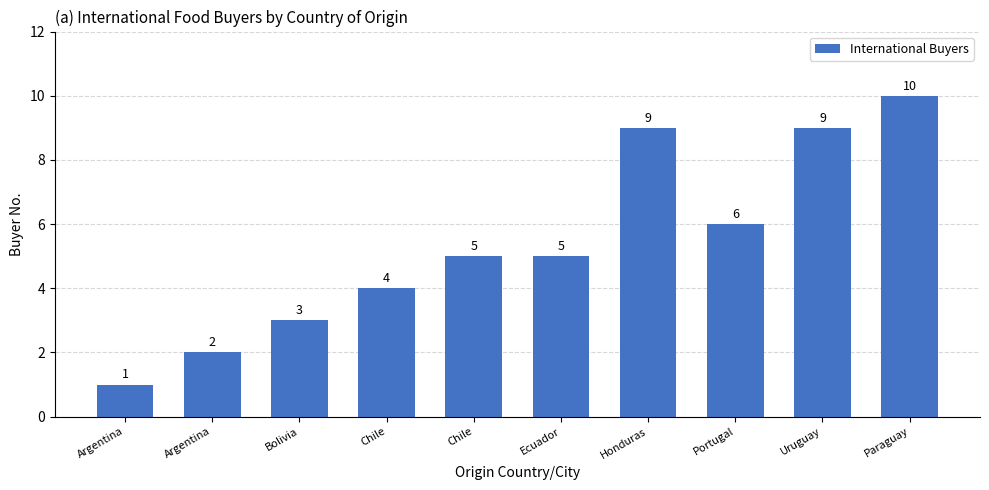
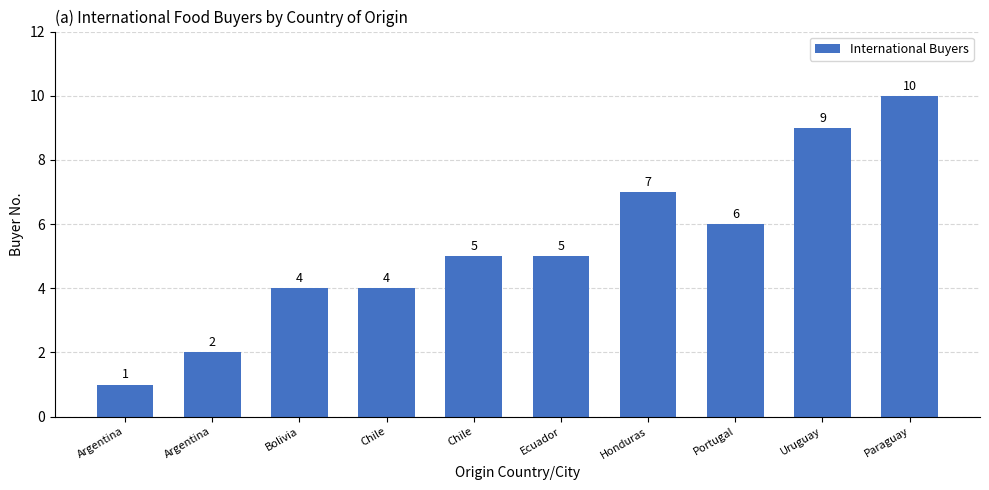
Bolivia: 3 -> 4
Honduras: 9 -> 7
